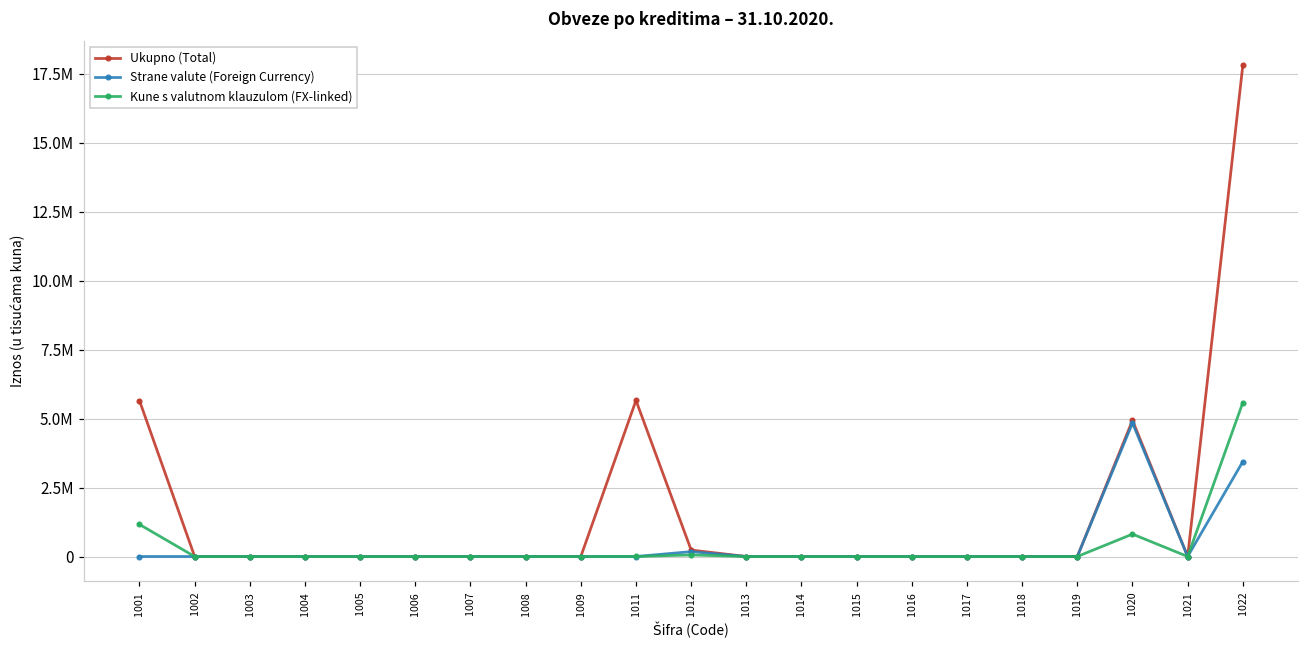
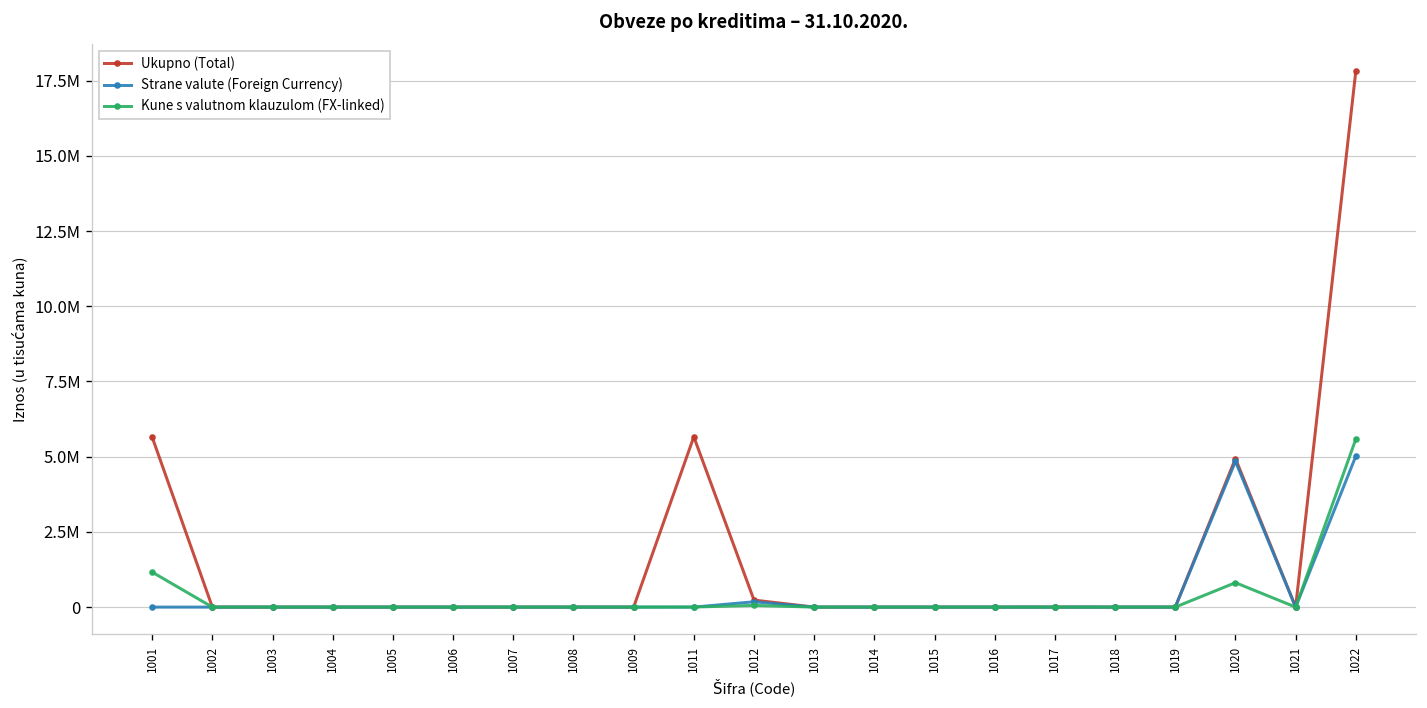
Strane valute (Foreign Currency), 1022: 3400000 -> 5000000
